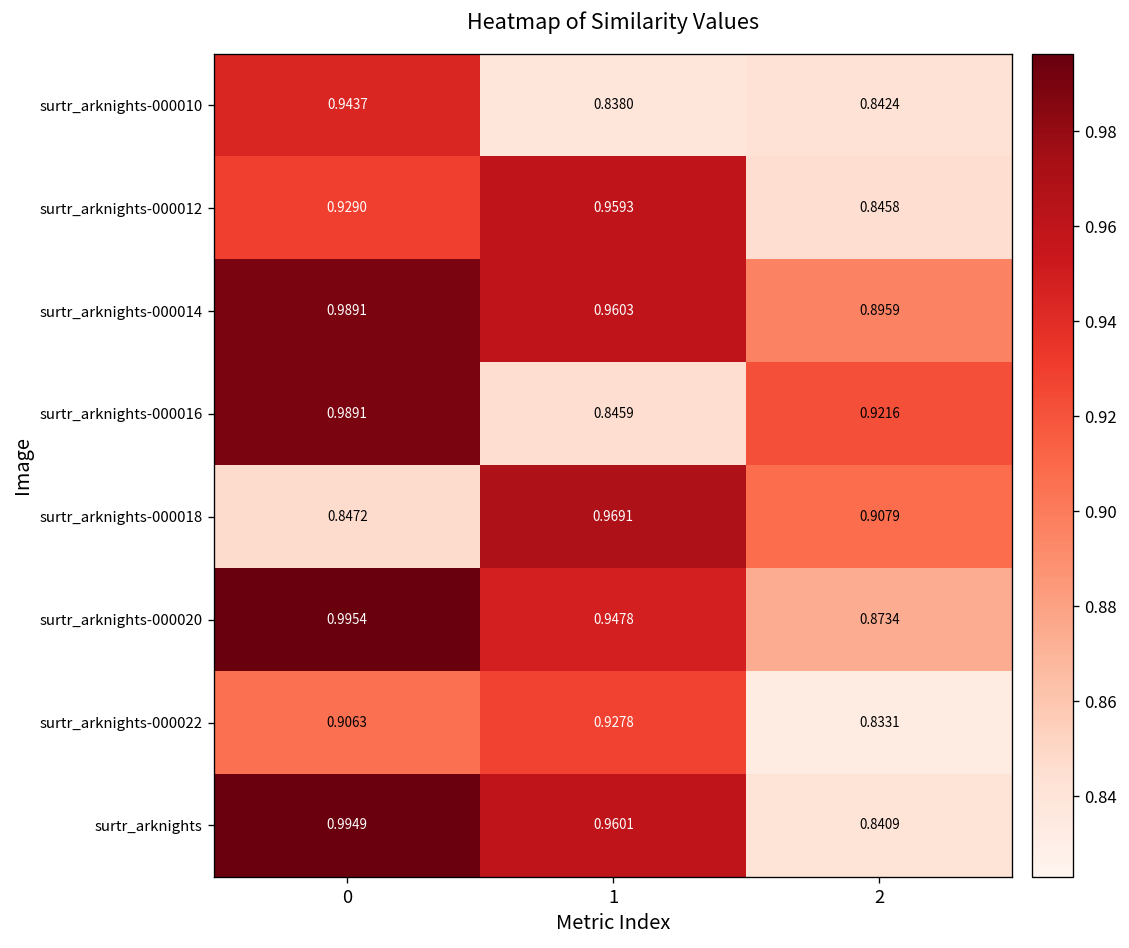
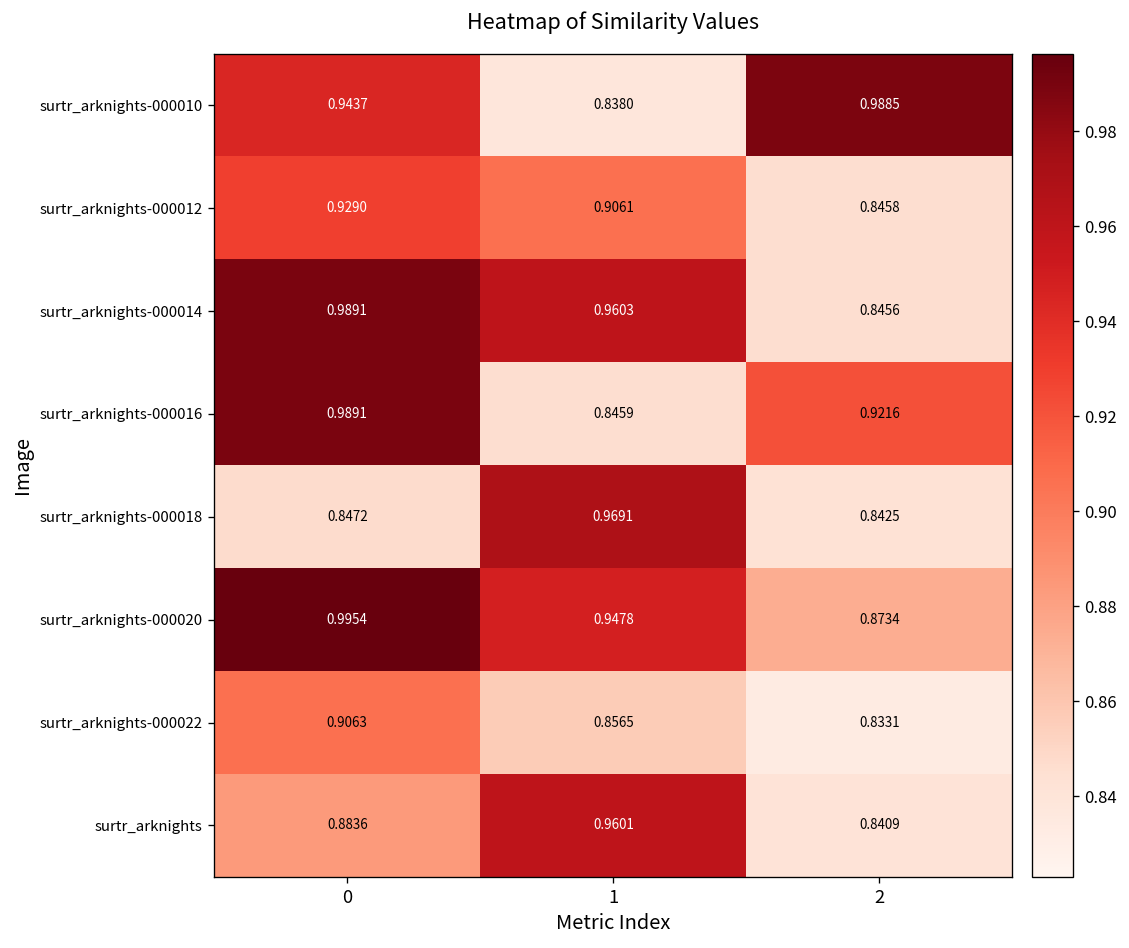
surtr_arknights-000010, 2: 0.8424 -> 0.9885
surtr_arknights-000012, 1: 0.9593 -> 0.9061
surtr_arknights-000014, 2: 0.8959 -> 0.8456
surtr_arknights-000018, 2: 0.9079 -> 0.8425
surtr_arknights-000022, 1: 0.9278 -> 0.8565
surtr_arknights, 0: 0.9949 -> 0.8836
